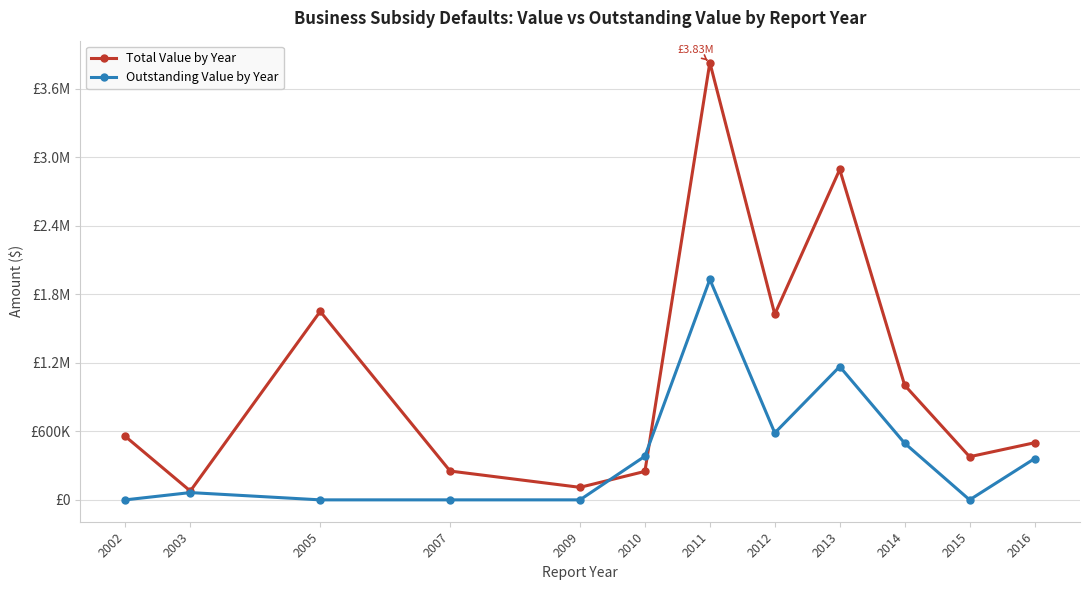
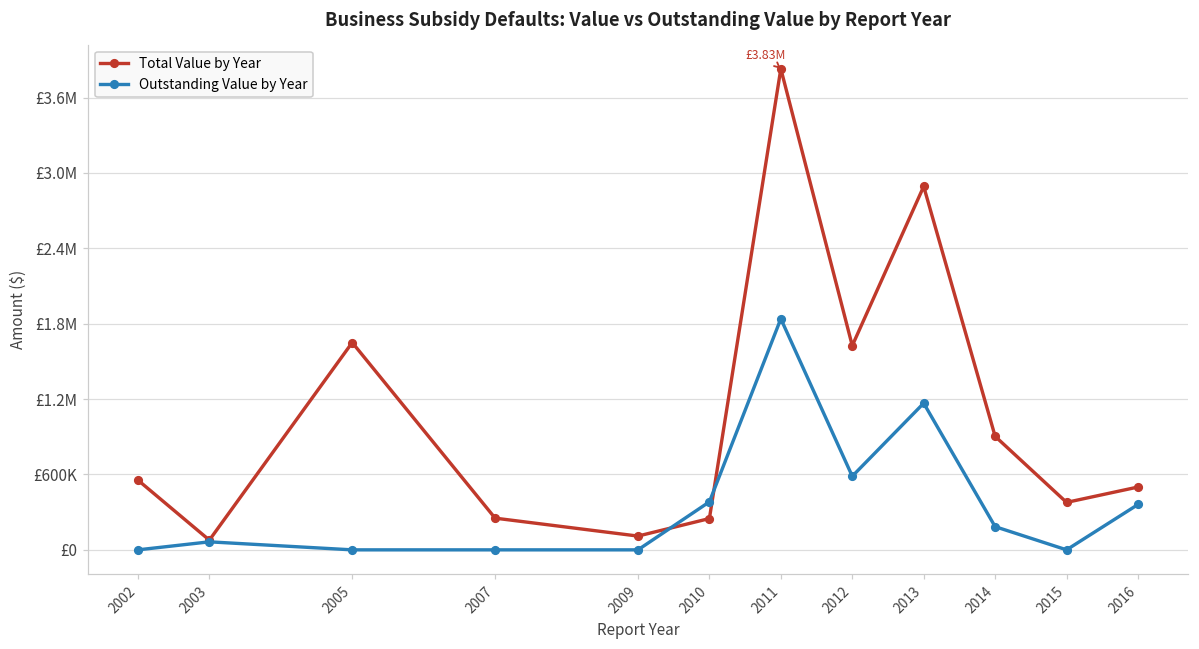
Outstanding Value by Year, 2011: £1930000 -> £1840000
Total Value by Year, 2014: £1000000 -> £900000
Outstanding Value by Year, 2014: £500000 -> £180000
